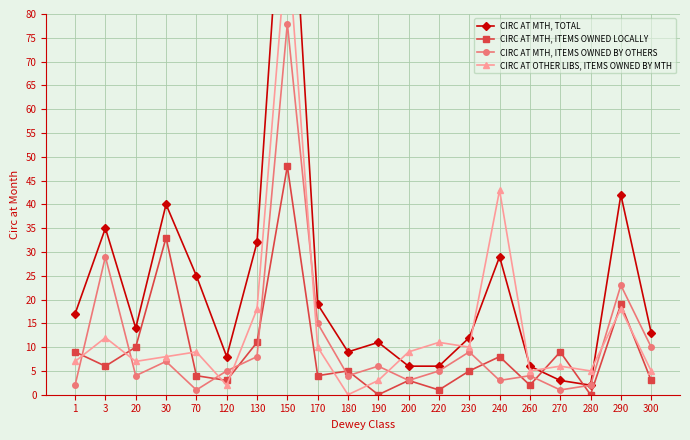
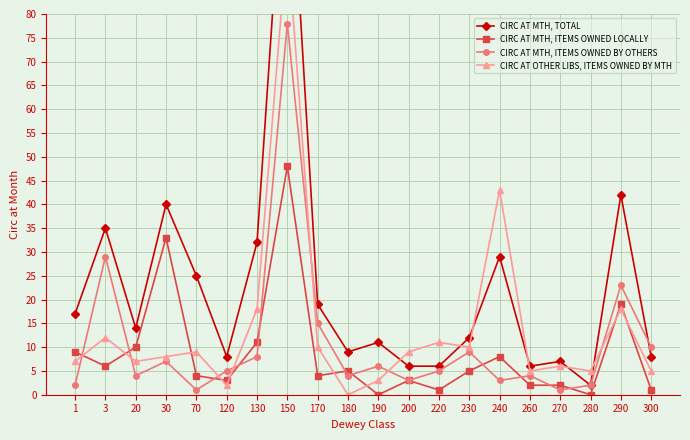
CIRC AT MTH, TOTAL, 270: 3 -> 7
CIRC AT MTH, ITEMS OWNED LOCALLY, 270: 9 -> 2
CIRC AT MTH, TOTAL, 300: 13 -> 8
CIRC AT MTH, ITEMS OWNED LOCALLY, 300: 3 -> 1
